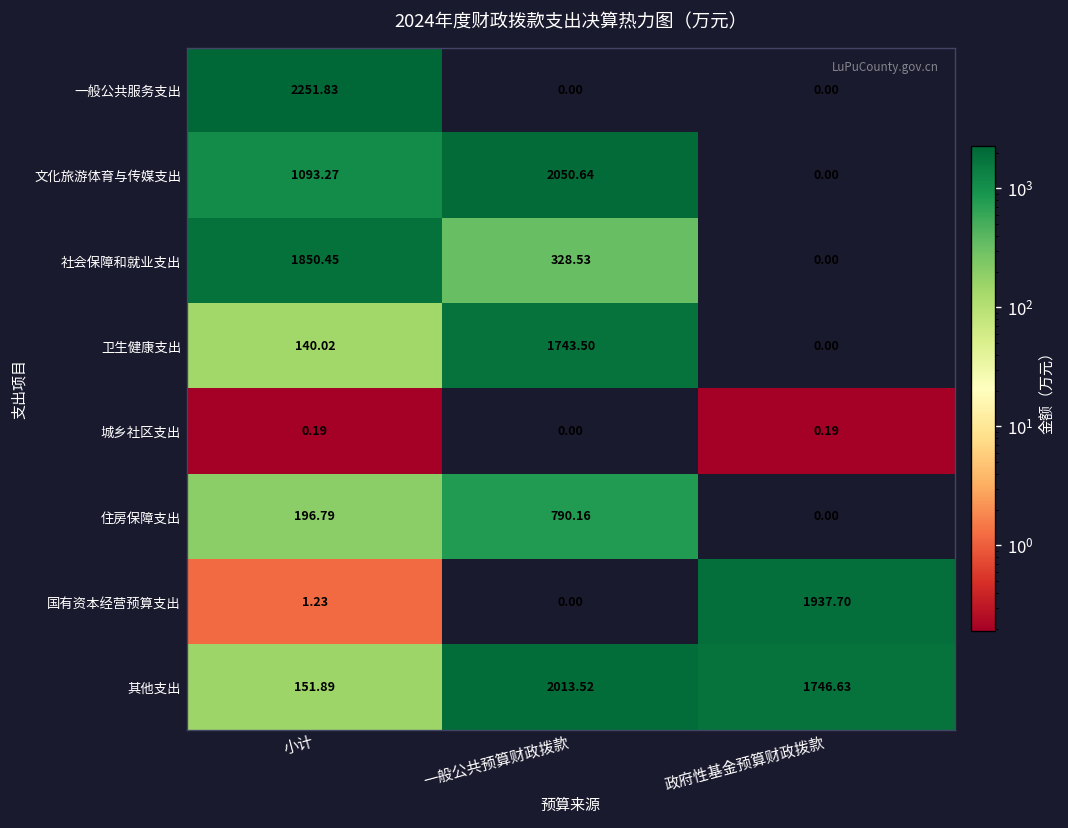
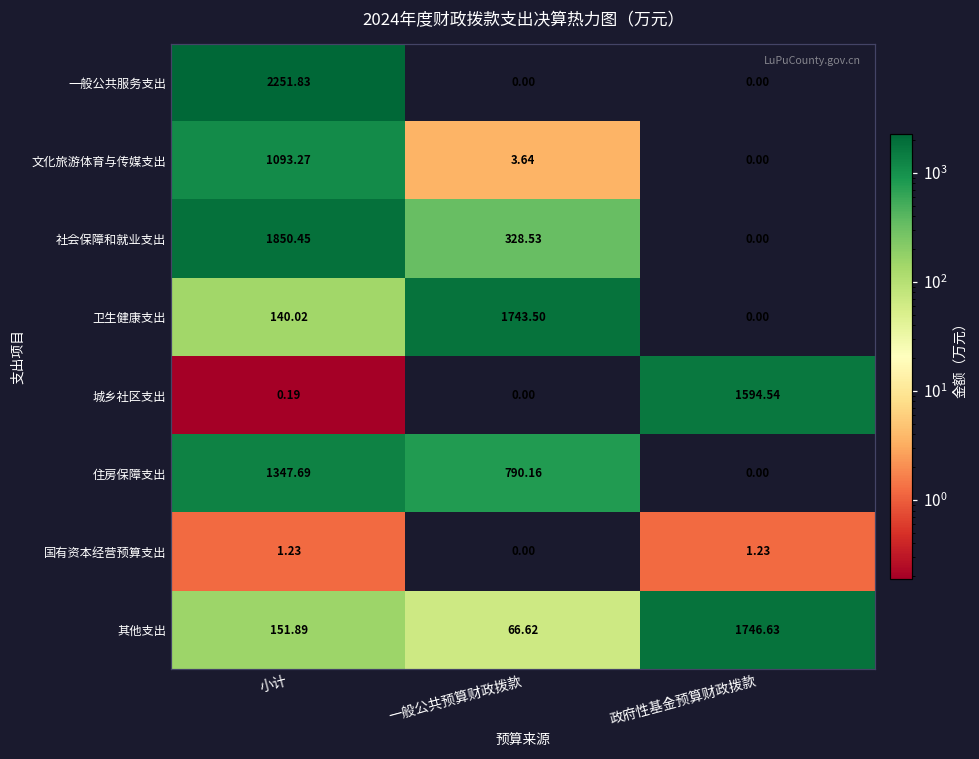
文化旅游体育与传媒支出, 一般公共预算财政拨款: 2050.64 -> 3.64
城乡社区支出, 政府性基金预算财政拨款: 0.19 -> 1594.54
住房保障支出, 小计: 196.79 -> 1347.69
国有资本经营预算支出, 政府性基金预算财政拨款: 1937.70 -> 1.23
其他支出, 一般公共预算财政拨款: 2013.52 -> 66.62
